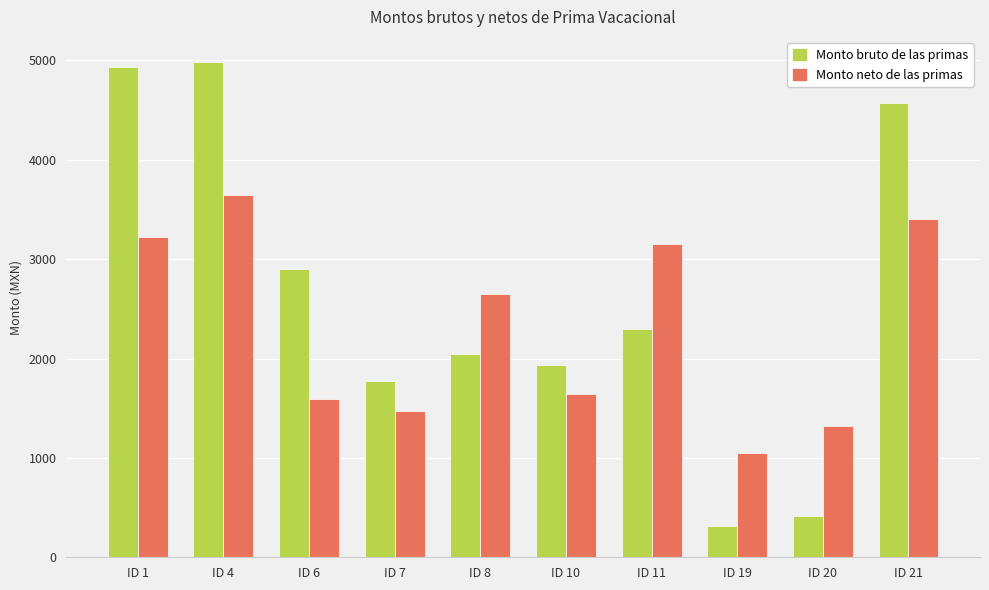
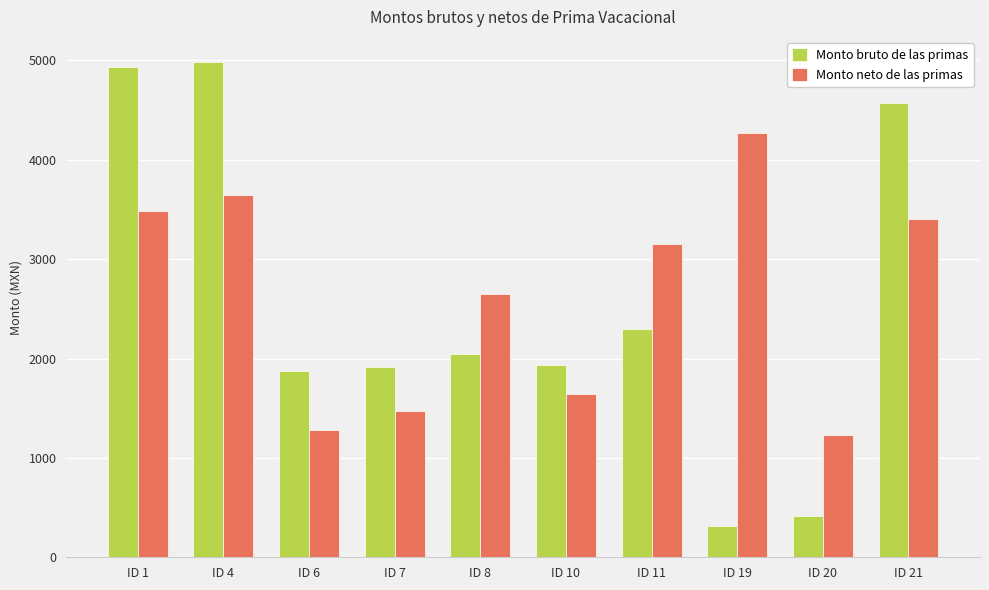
Monto neto de las primas, ID 1: 3200 -> 3500
Monto bruto de las primas, ID 6: 2900 -> 1900
Monto neto de las primas, ID 6: 1600 -> 1300
Monto bruto de las primas, ID 7: 1800 -> 1900
Monto neto de las primas, ID 19: 1100 -> 4300
Monto neto de las primas, ID 20: 1300 -> 1200
